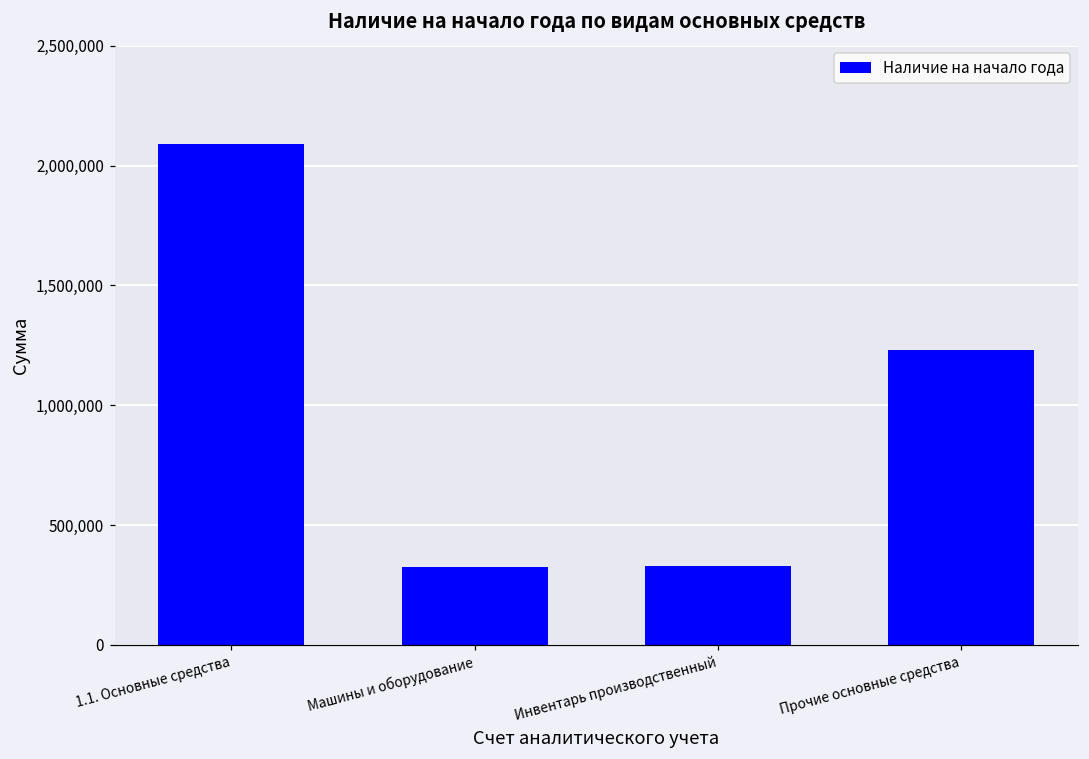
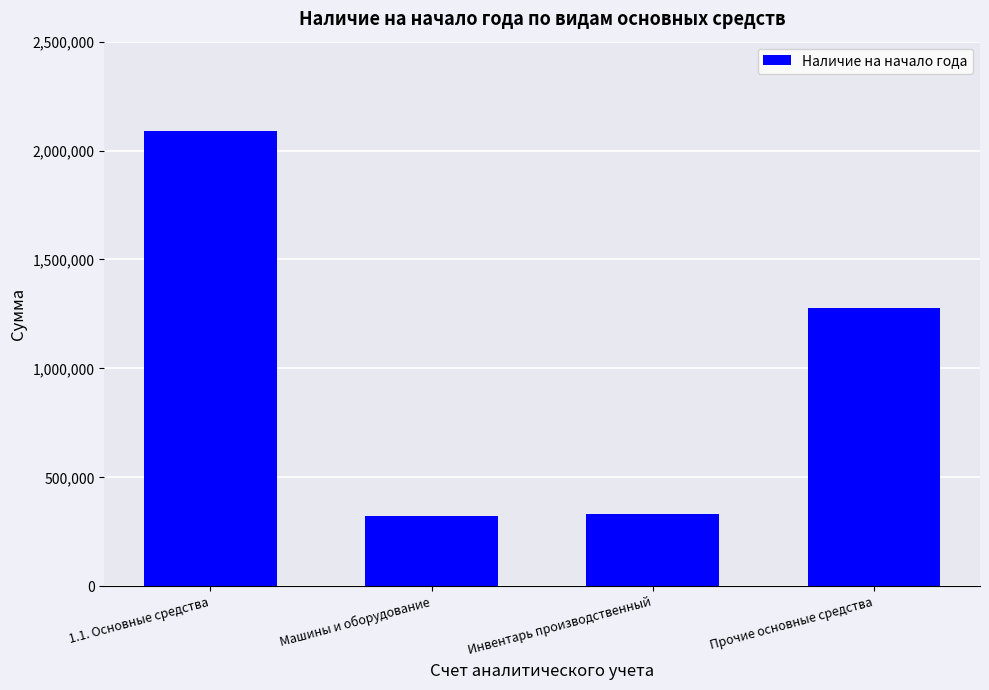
Прочие основные средства: 1,230,000 -> 1,280,000
